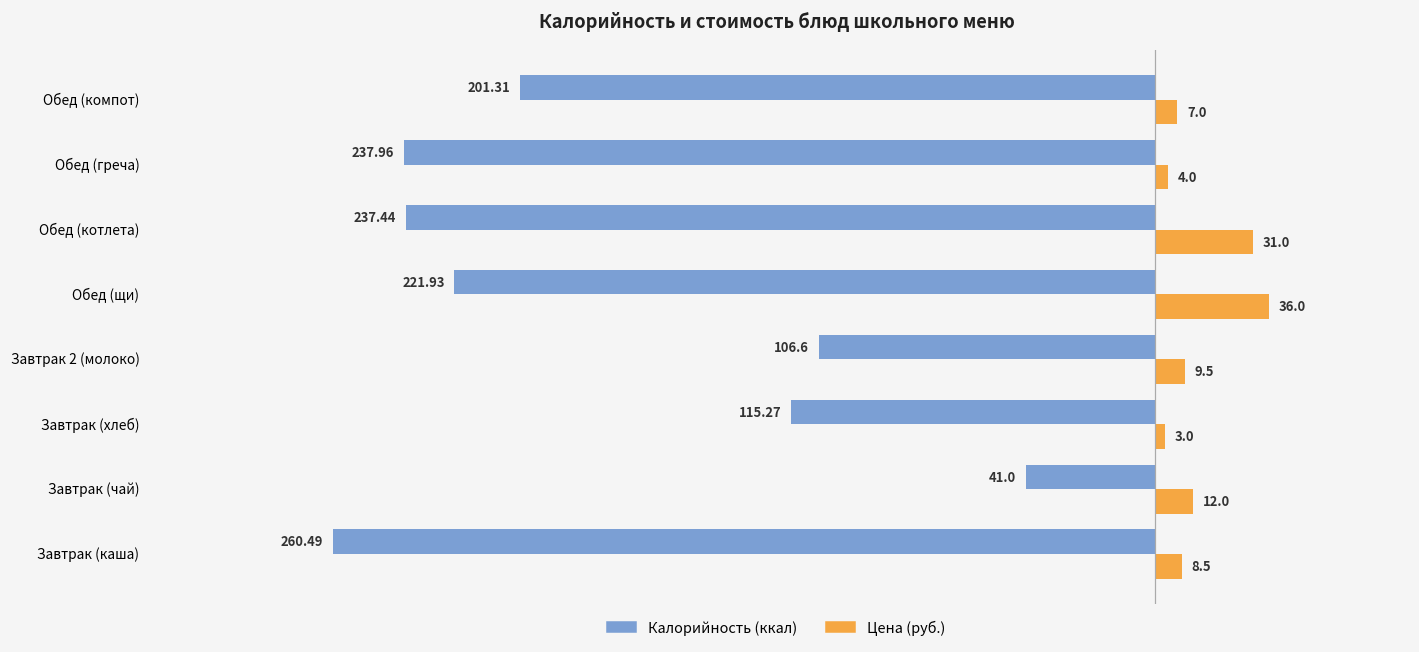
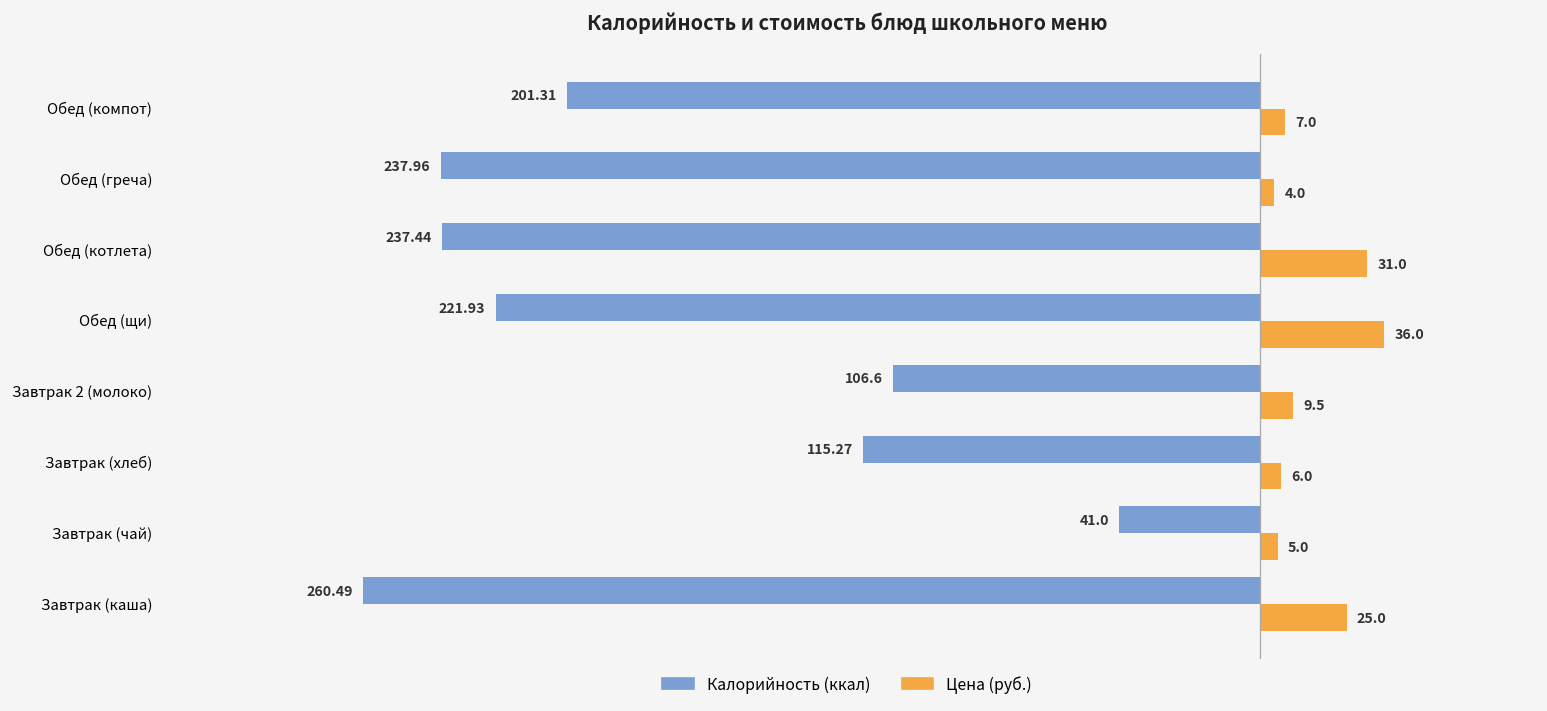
Цена (руб.), Завтрак (хлеб): 3.0 -> 6.0
Цена (руб.), Завтрак (чай): 12.0 -> 5.0
Цена (руб.), Завтрак (каша): 8.5 -> 25.0
